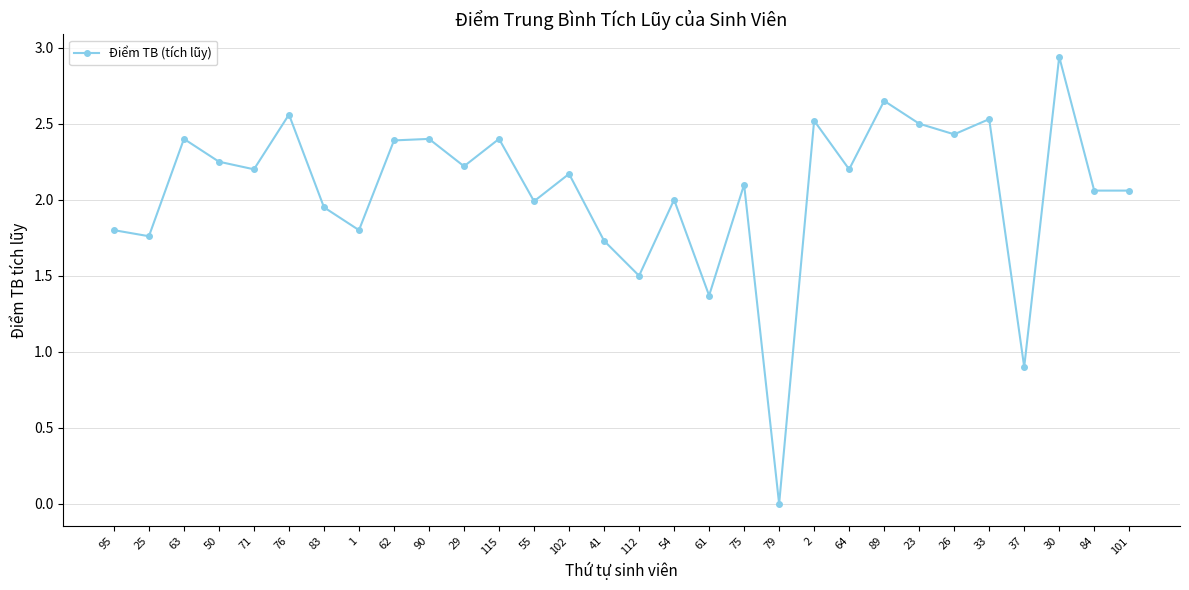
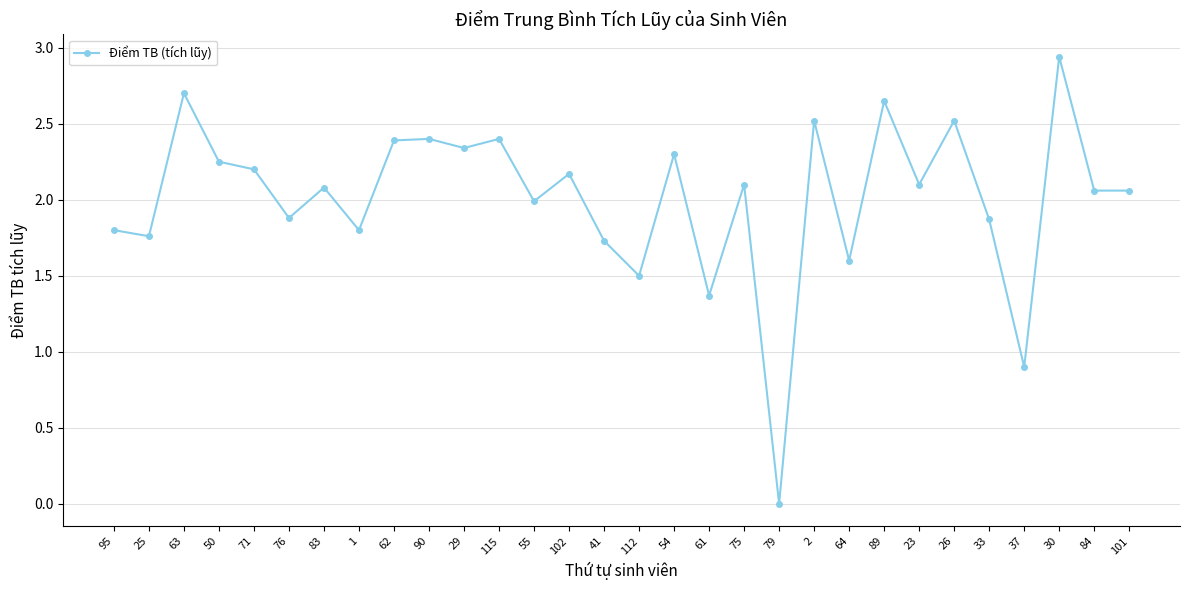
63: 2.4 -> 2.7
76: 2.56 -> 1.88
83: 1.95 -> 2.08
29: 2.22 -> 2.34
54: 2.0 -> 2.3
64: 2.2 -> 1.6
23: 2.5 -> 2.1
26: 2.43 -> 2.52
33: 2.53 -> 1.87
